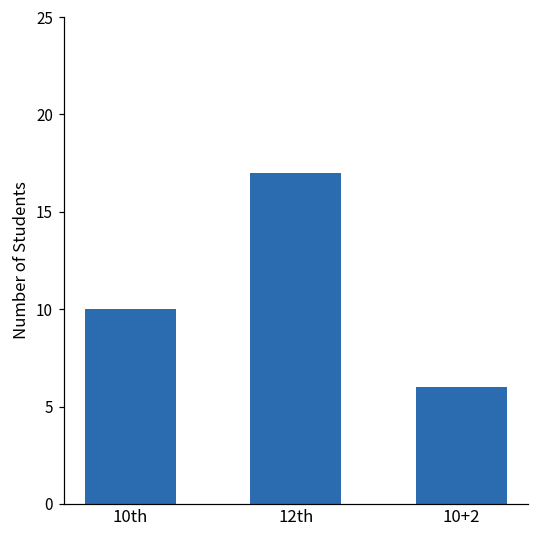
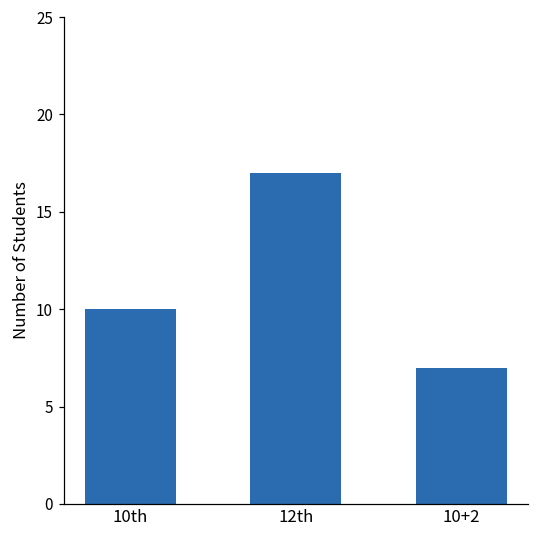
10+2: 6 -> 7
